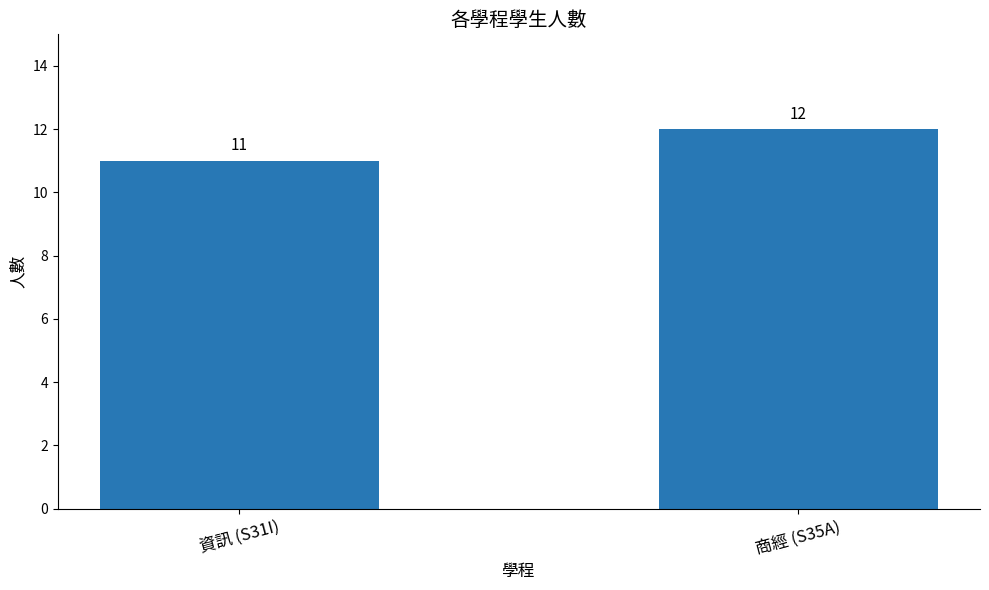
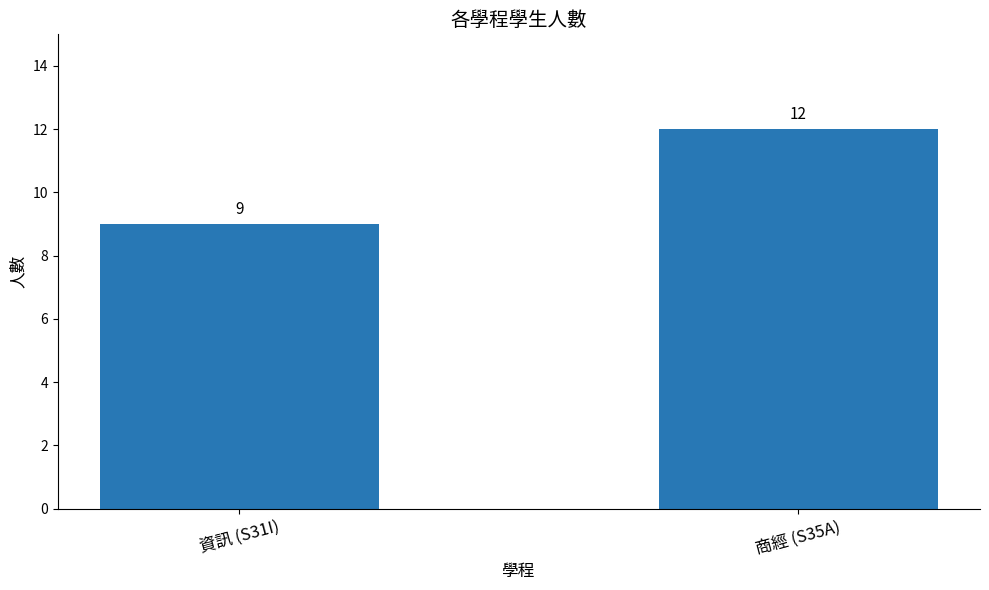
資訊 (S31I): 11 -> 9
